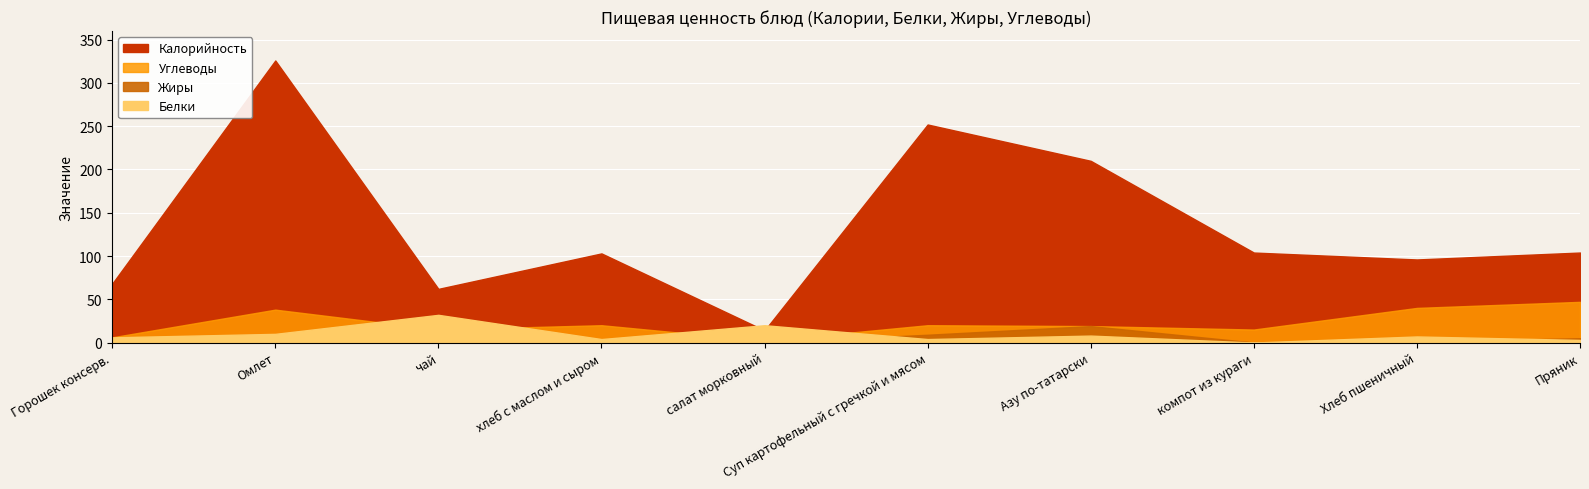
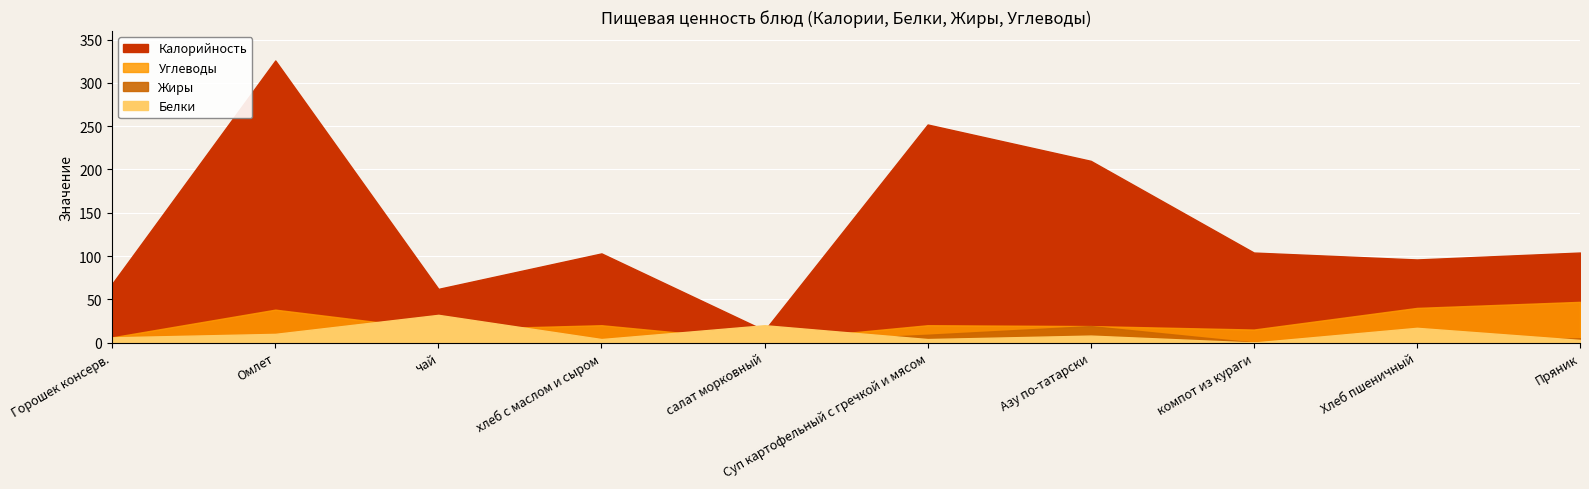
Белки, Хлеб пшеничный: 10 -> 20
